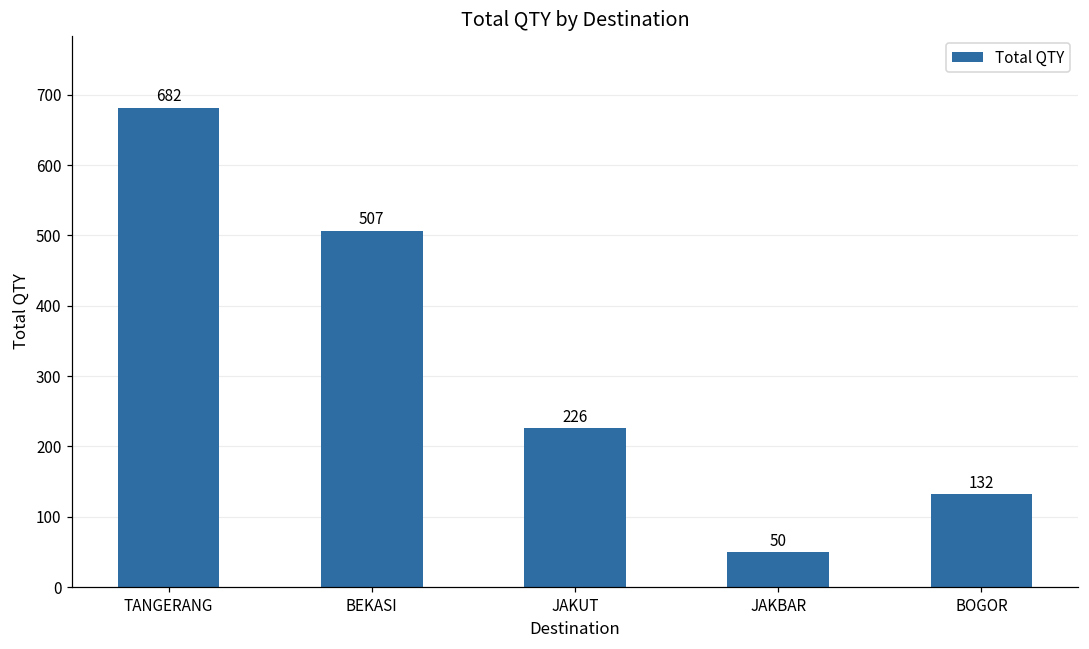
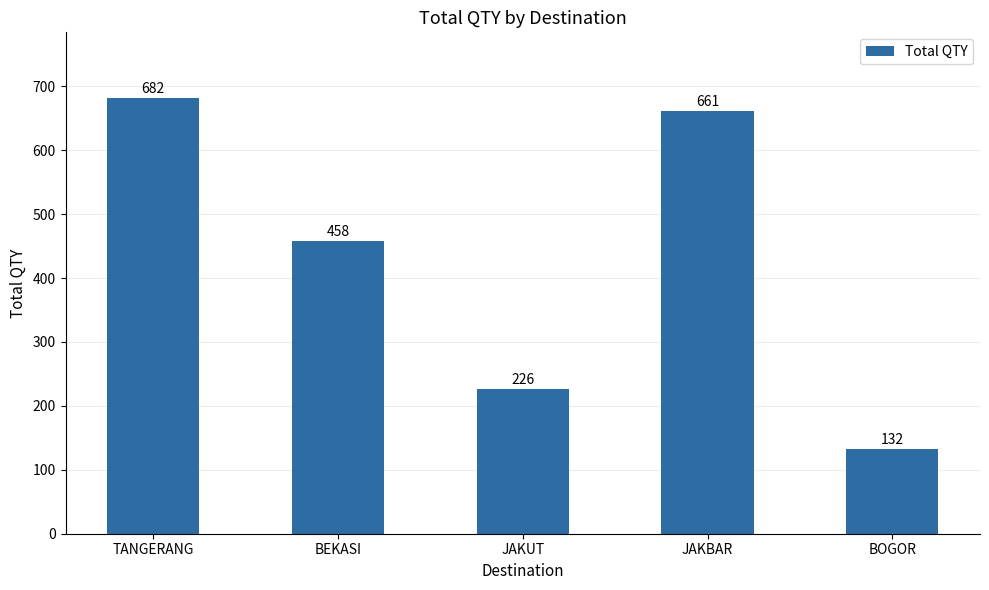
BEKASI: 507 -> 458
JAKBAR: 50 -> 661
